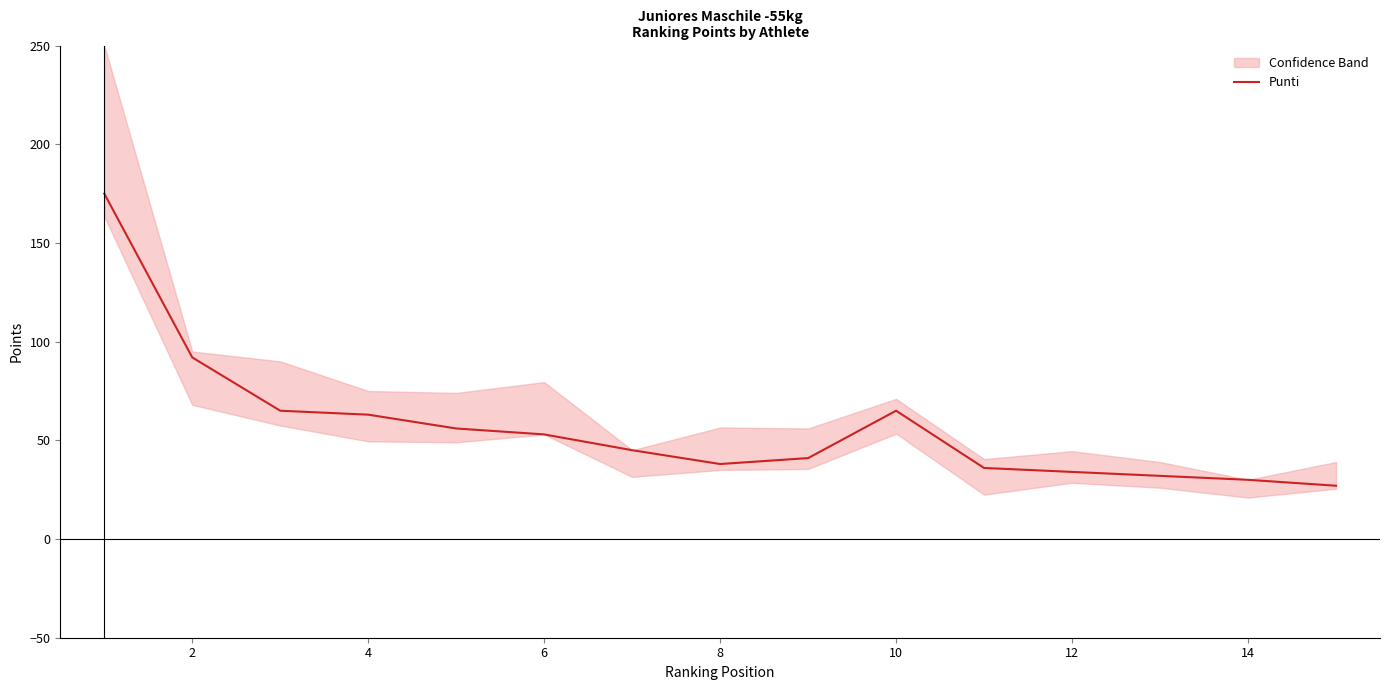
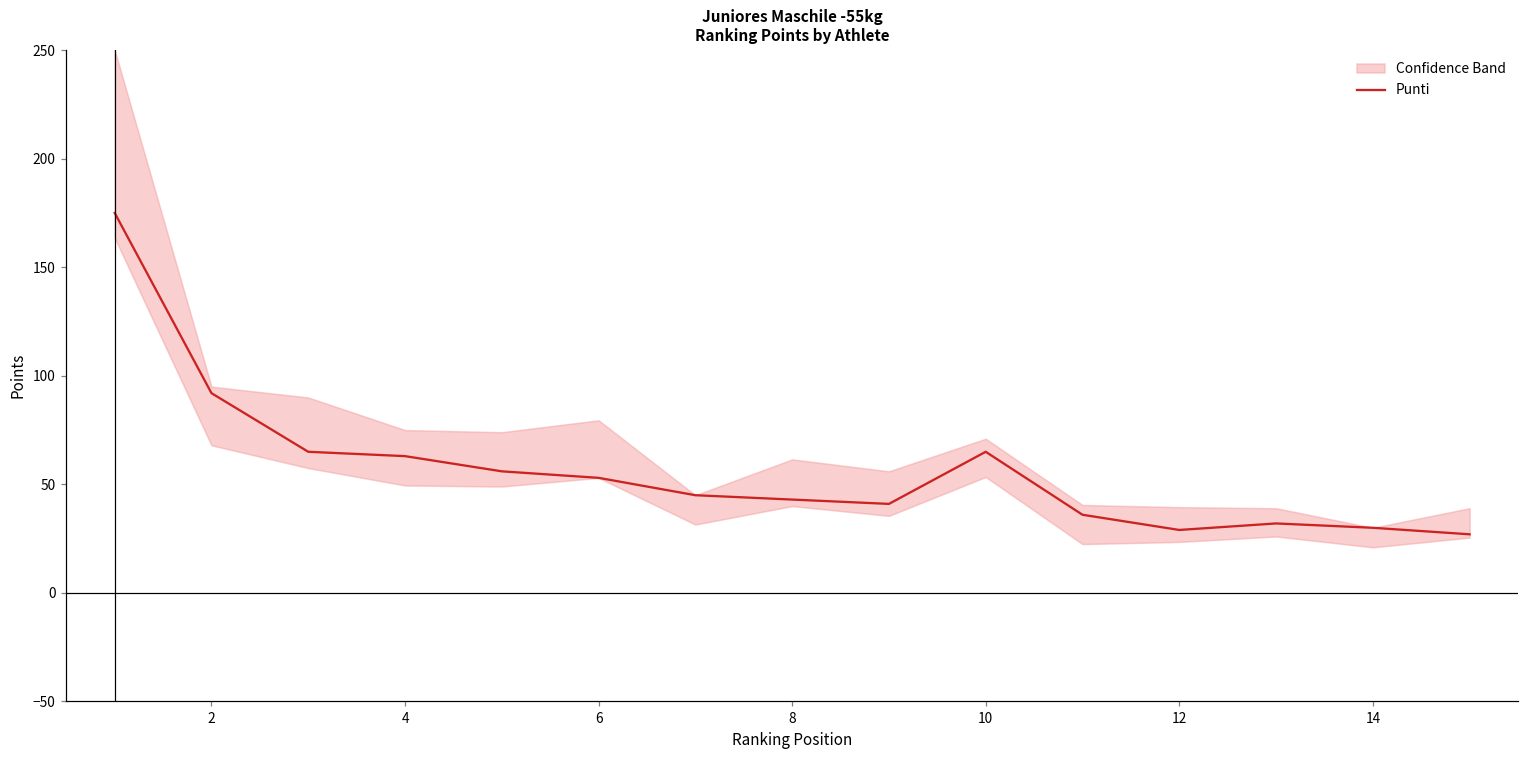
Punti, 8: 38 -> 43
Punti, 12: 34 -> 29
